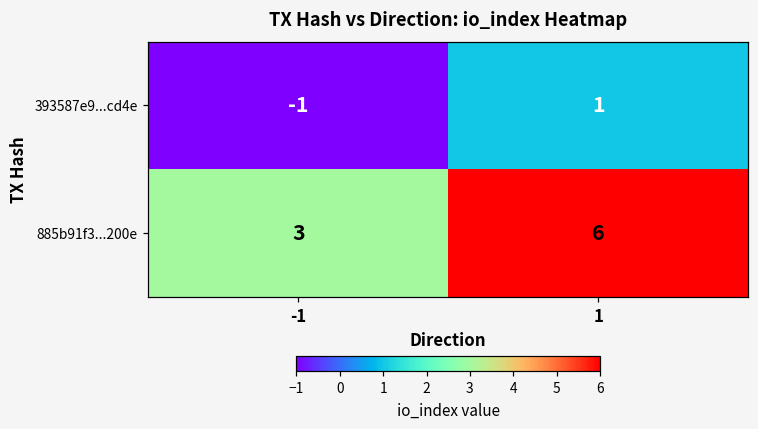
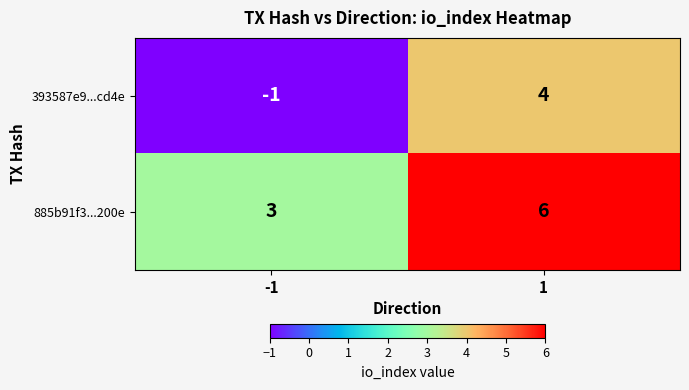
393587e9...cd4e, 1: 1 -> 4
